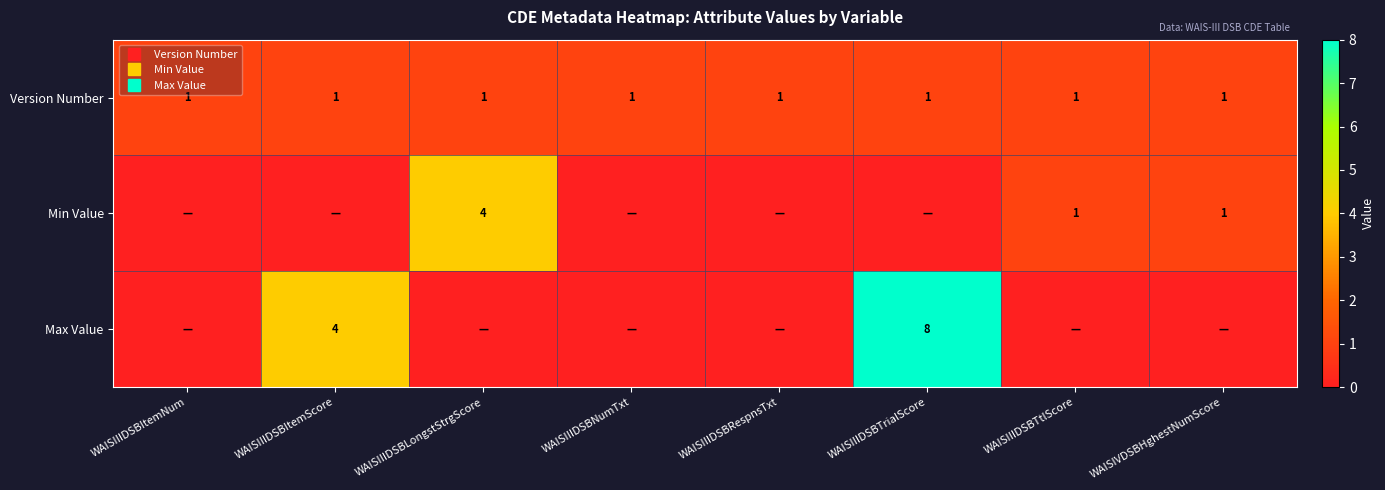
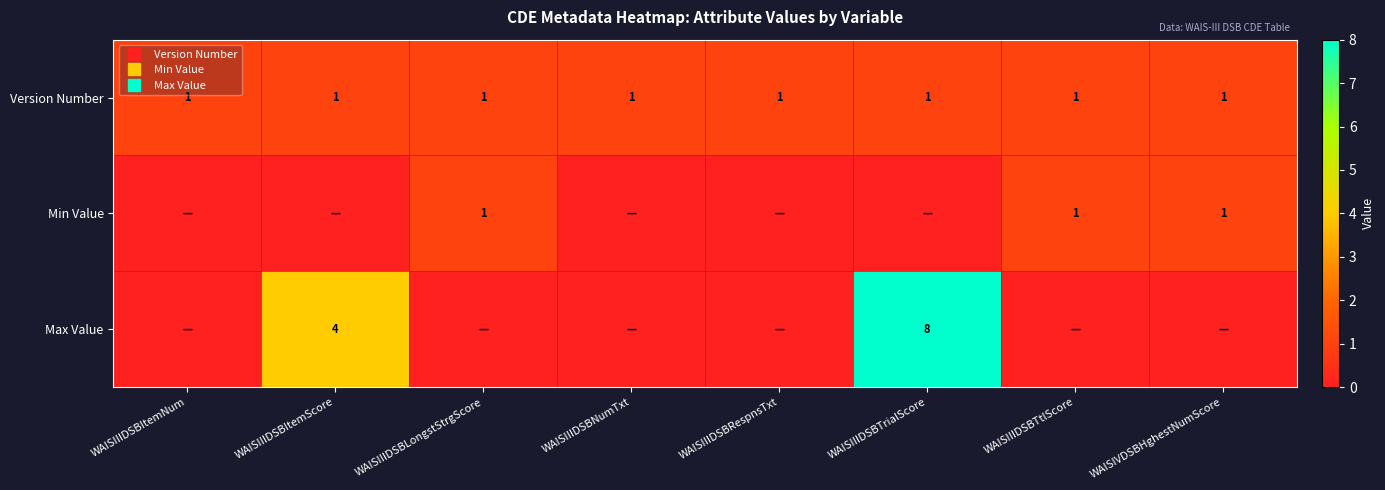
Min Value, WAISIIIDSBLongstStrgScore: 4 -> 1
